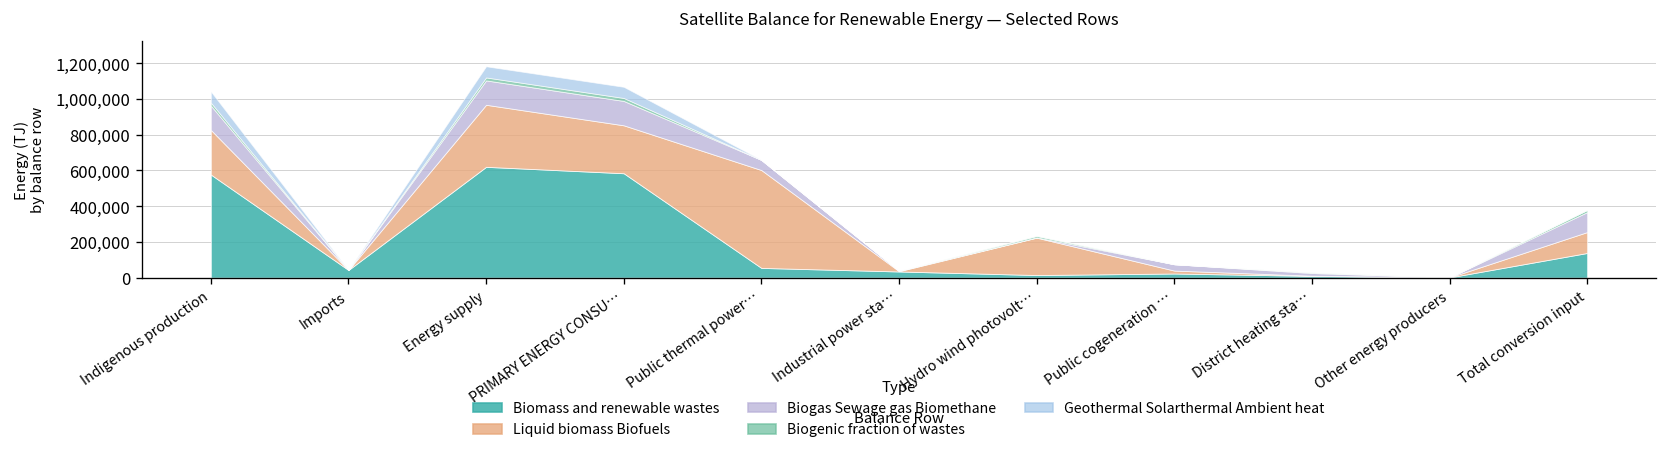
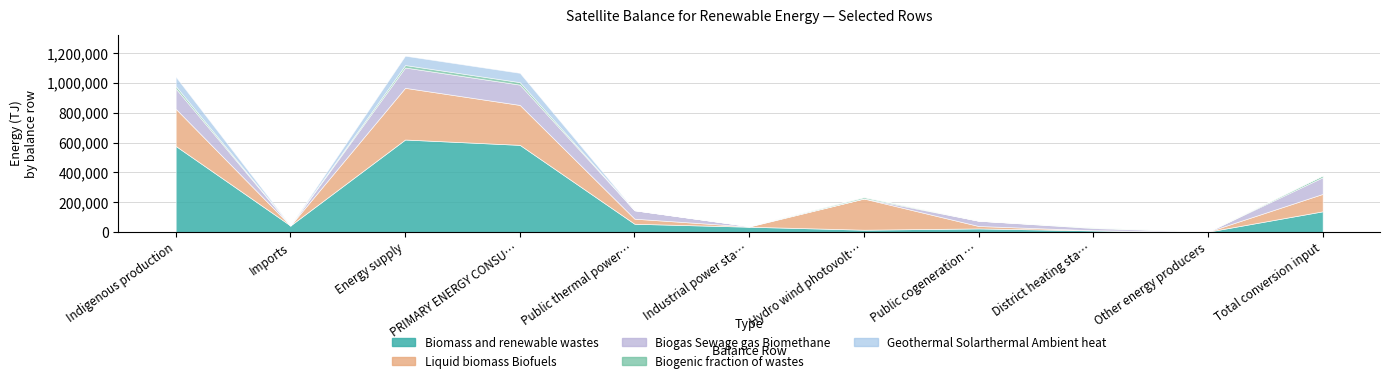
Liquid biomass Biofuels, Public thermal power…: 550,000 -> 30,000
